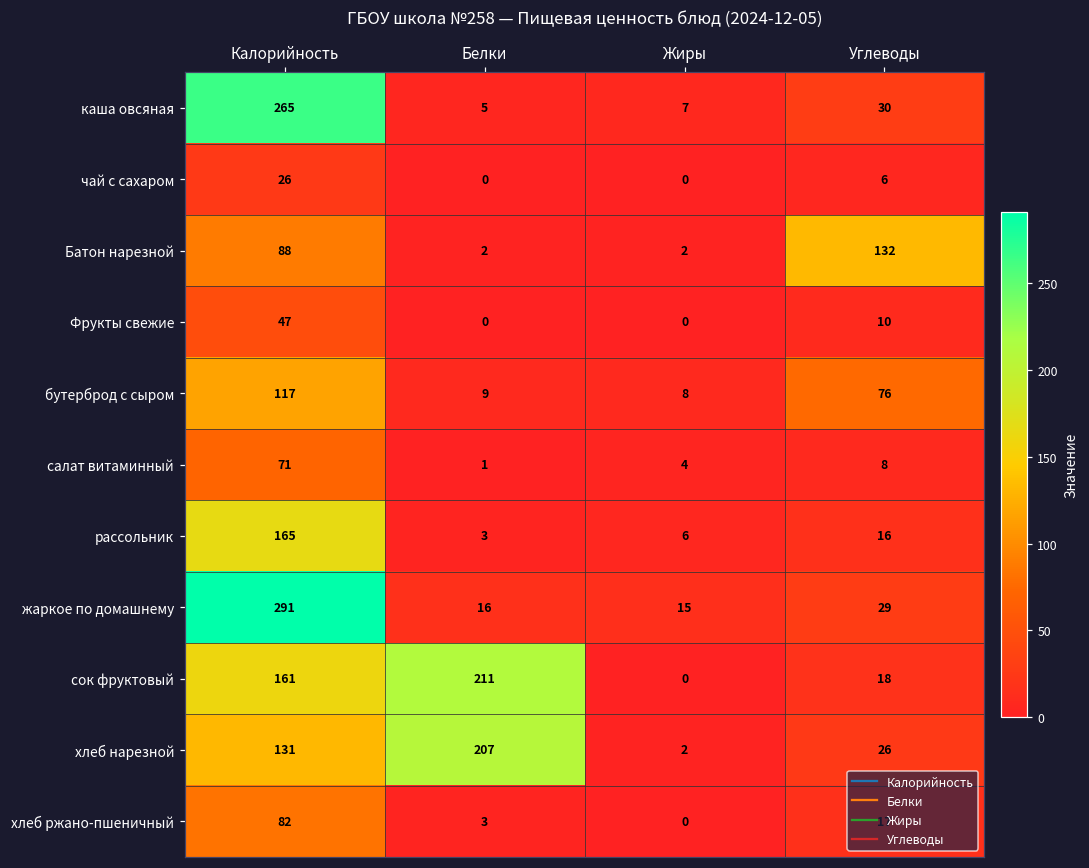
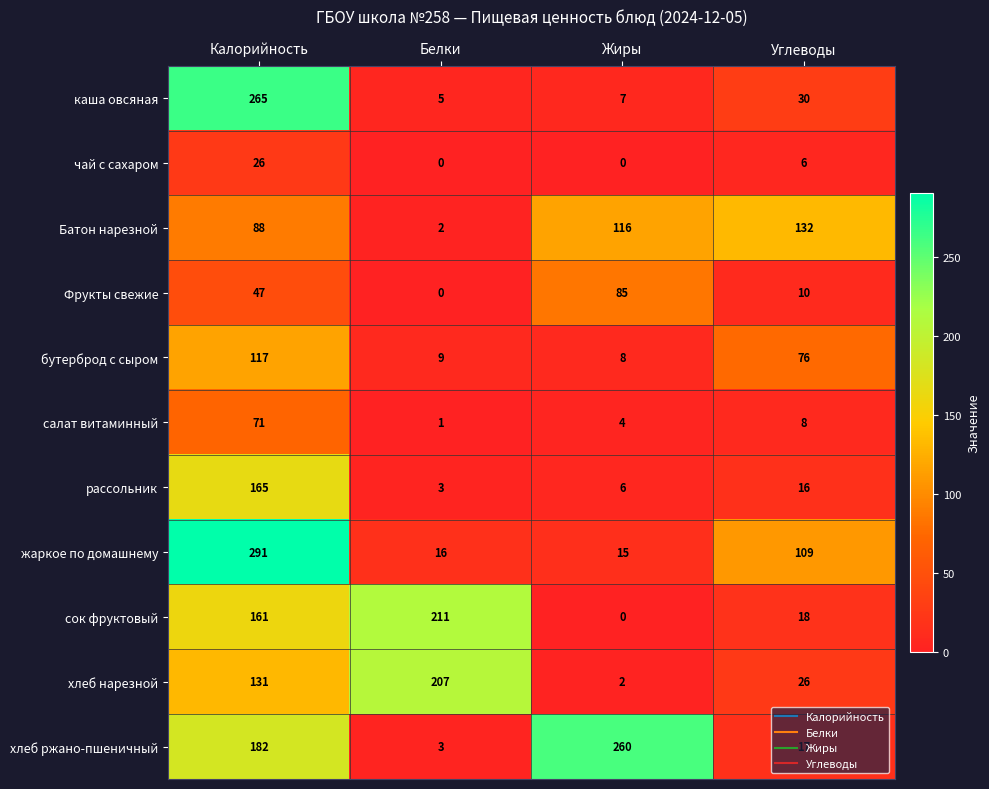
Батон нарезной, Жиры: 2 -> 116
Фрукты свежие, Жиры: 0 -> 85
жаркое по домашнему, Углеводы: 29 -> 109
хлеб ржано-пшеничный, Калорийность: 82 -> 182
хлеб ржано-пшеничный, Жиры: 0 -> 260
